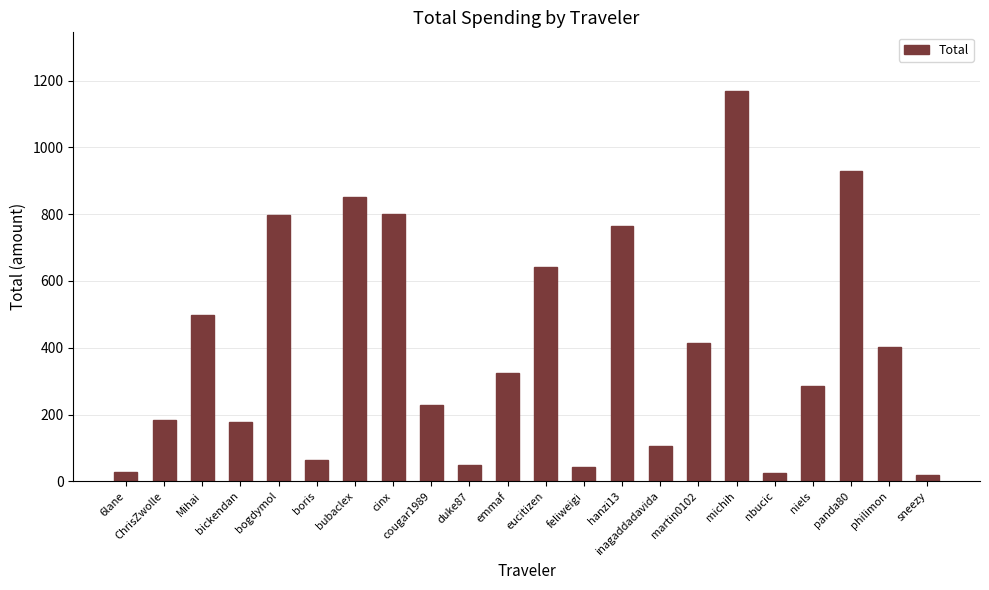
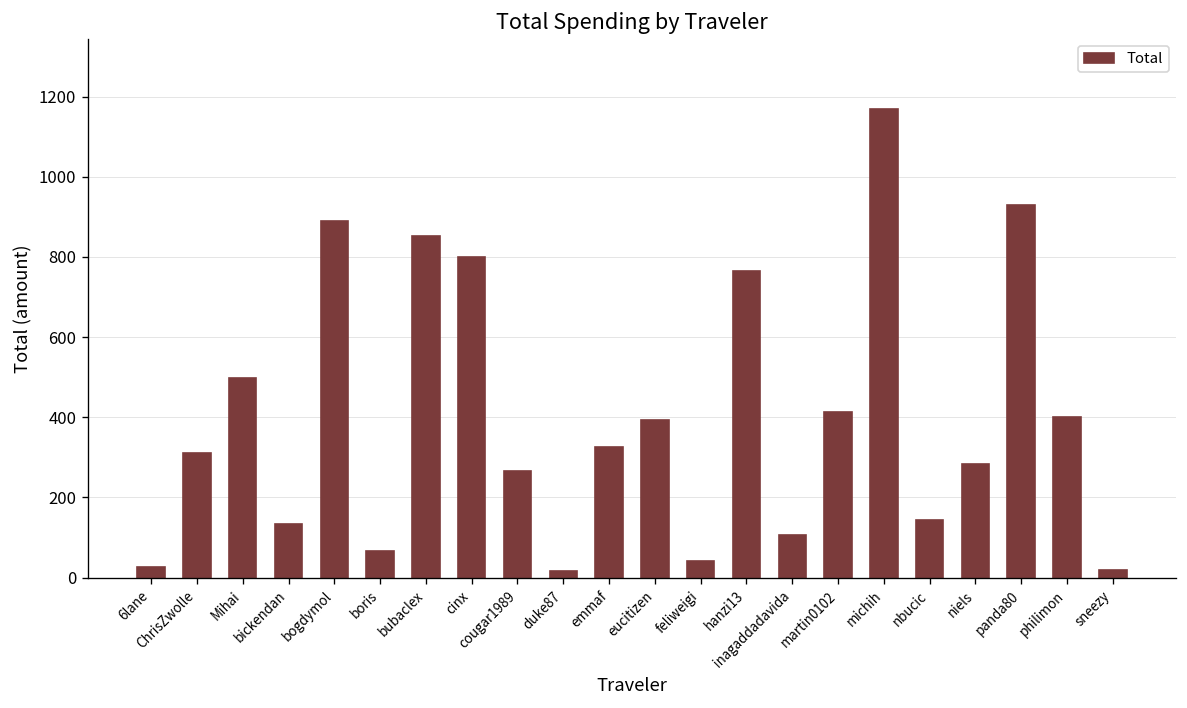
ChrisZwolle: 180 -> 310
bickendan: 180 -> 130
bogdymol: 800 -> 890
cougar1989: 230 -> 270
duke87: 50 -> 20
eucitizen: 640 -> 390
nbucic: 30 -> 140
